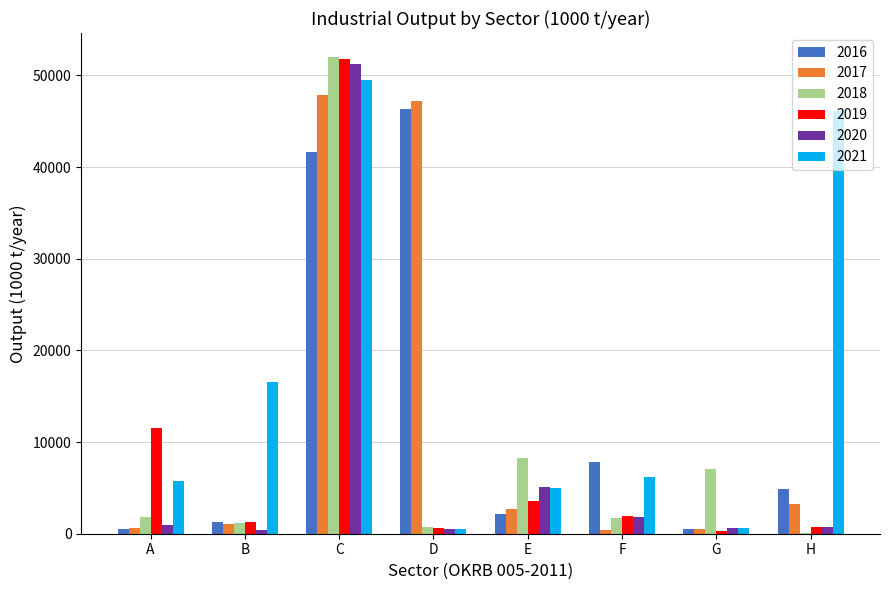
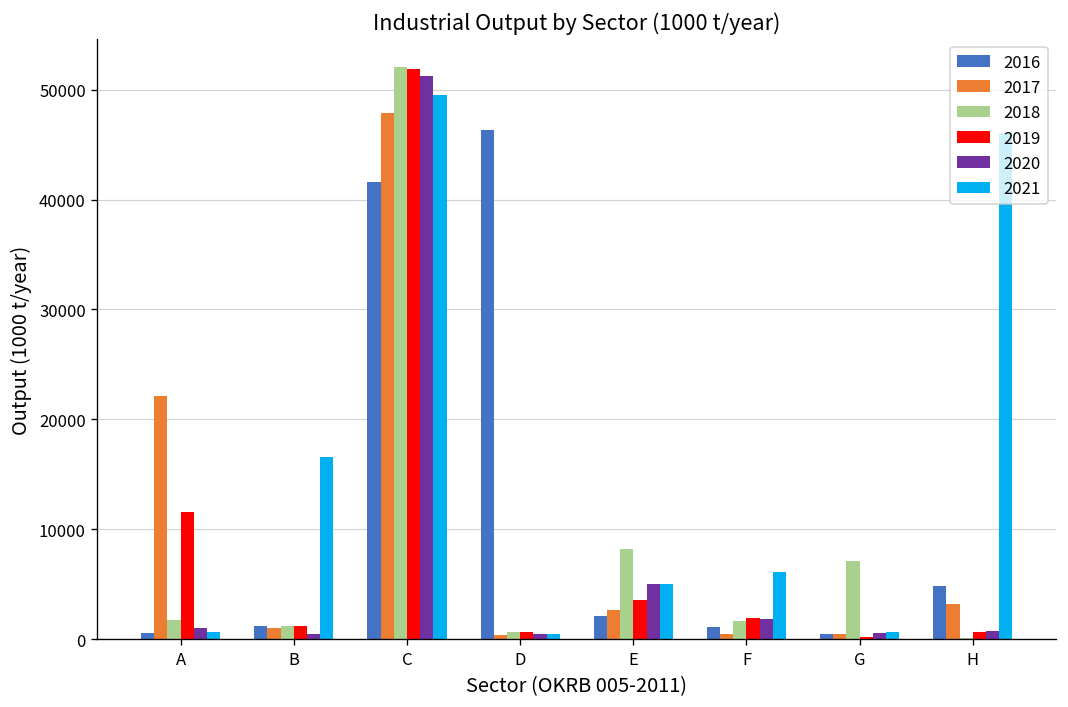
2017, A: 1000 -> 22000
2021, A: 6000 -> 1000
2017, D: 47000 -> 0
2016, F: 8000 -> 1000
